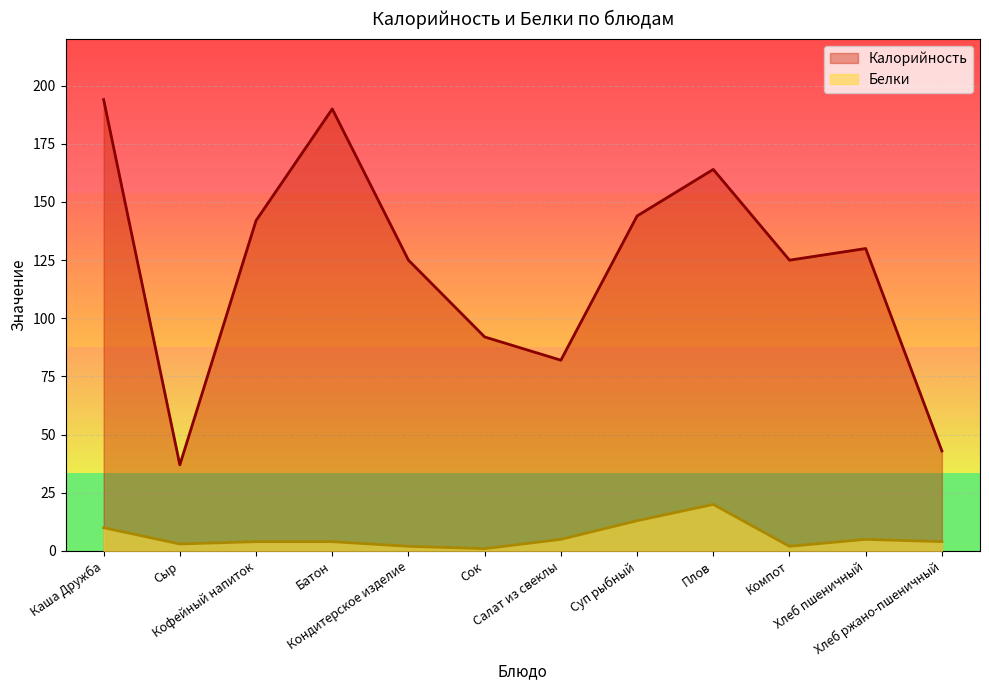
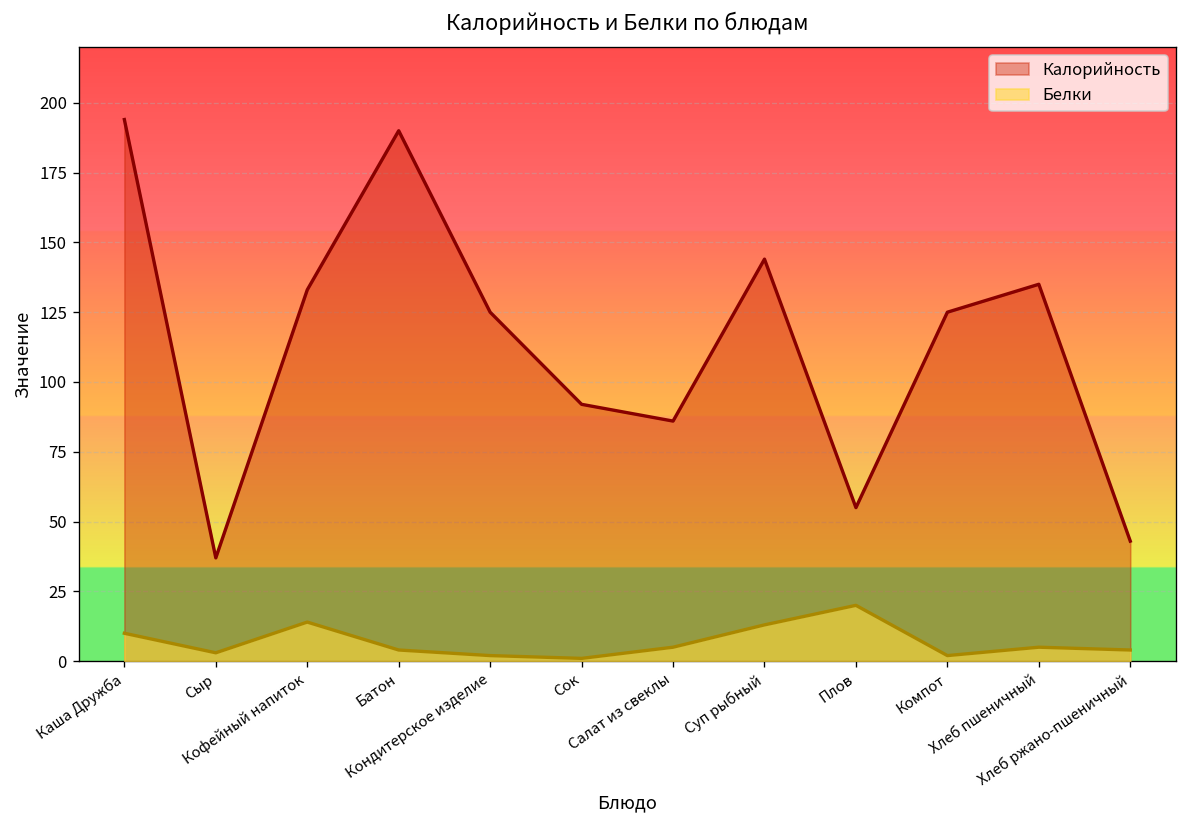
Калорийность, Кофейный напиток: 142 -> 133
Белки, Кофейный напиток: 4 -> 14
Калорийность, Салат из свеклы: 82 -> 86
Калорийность, Плов: 164 -> 55
Калорийность, Хлеб пшеничный: 130 -> 135
